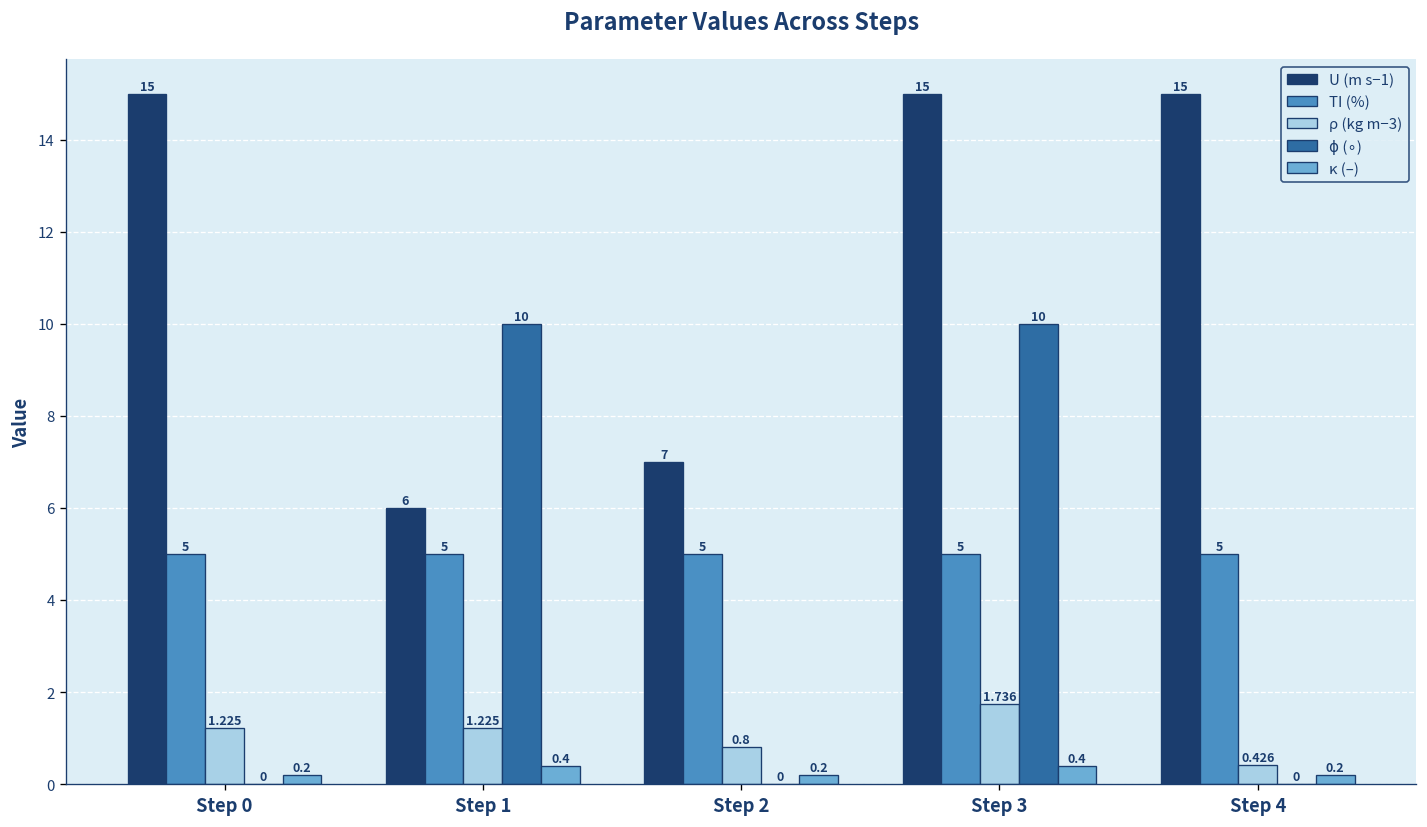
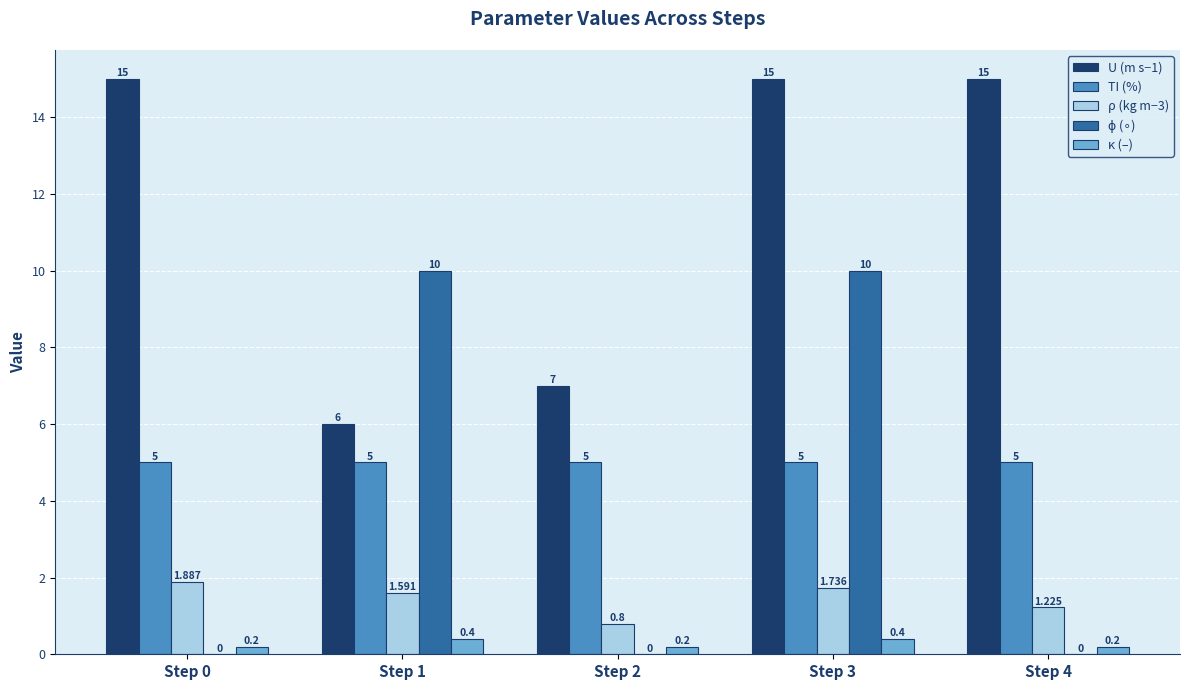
ρ (kg m−3), Step 0: 1.225 -> 1.887
ρ (kg m−3), Step 1: 1.225 -> 1.591
ρ (kg m−3), Step 4: 0.426 -> 1.225
